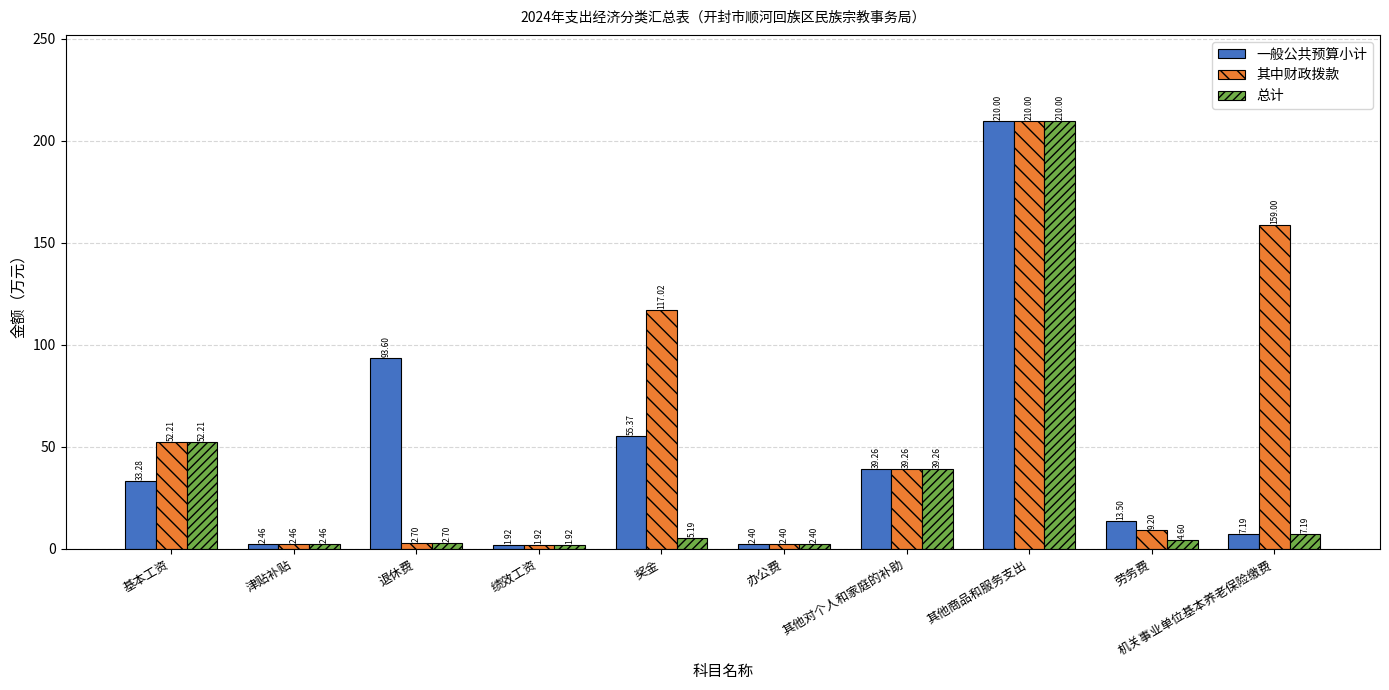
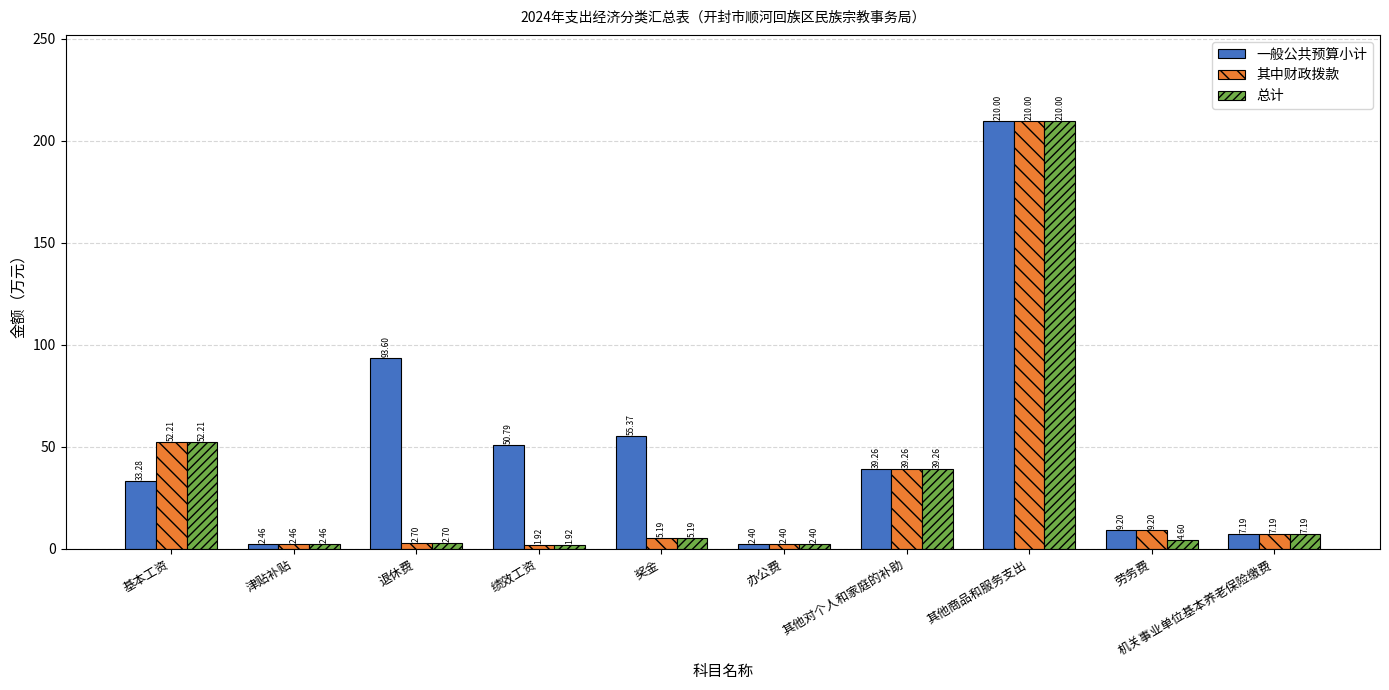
一般公共预算小计, 绩效工资: 1.92 -> 50.79
其中财政拨款, 奖金: 117.02 -> 5.19
一般公共预算小计, 劳务费: 13.50 -> 9.20
其中财政拨款, 机关事业单位基本养老保险缴费: 159.00 -> 7.19
